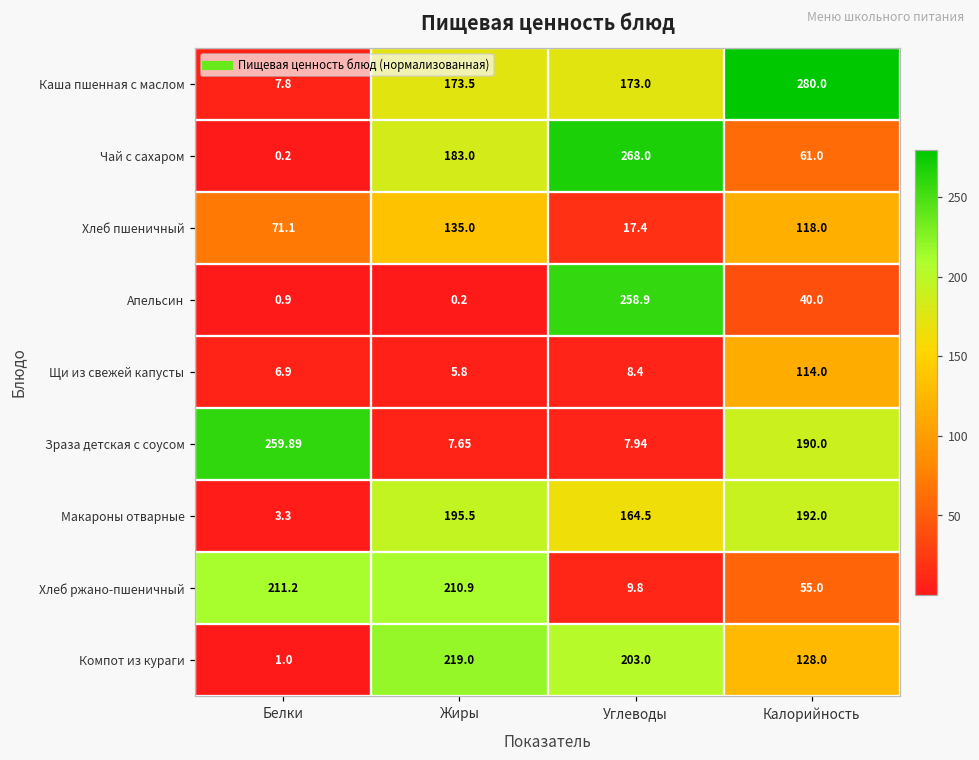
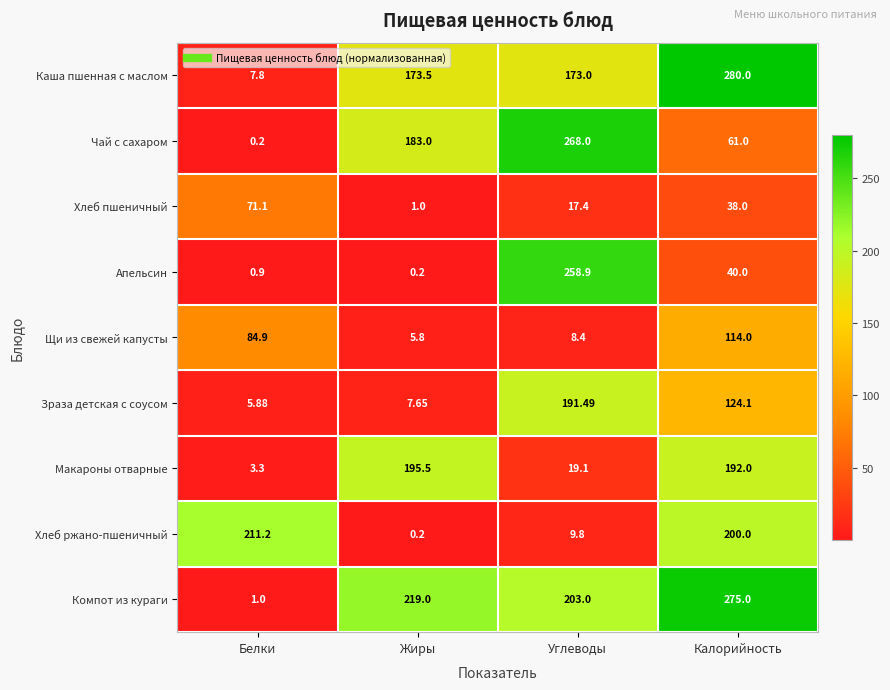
Хлеб пшеничный, Жиры: 135.0 -> 1.0
Хлеб пшеничный, Калорийность: 118.0 -> 38.0
Щи из свежей капусты, Белки: 6.9 -> 84.9
Зраза детская с соусом, Белки: 259.89 -> 5.88
Зраза детская с соусом, Углеводы: 7.94 -> 191.49
Зраза детская с соусом, Калорийность: 190.0 -> 124.1
Макароны отварные, Углеводы: 164.5 -> 19.1
Хлеб ржано-пшеничный, Жиры: 210.9 -> 0.2
Хлеб ржано-пшеничный, Калорийность: 55.0 -> 200.0
Компот из кураги, Калорийность: 128.0 -> 275.0
